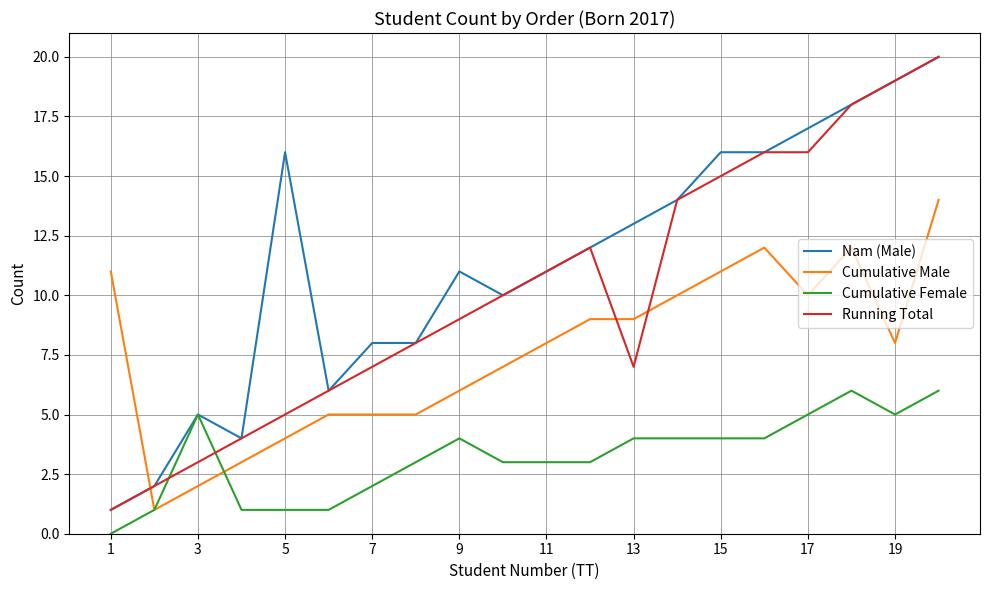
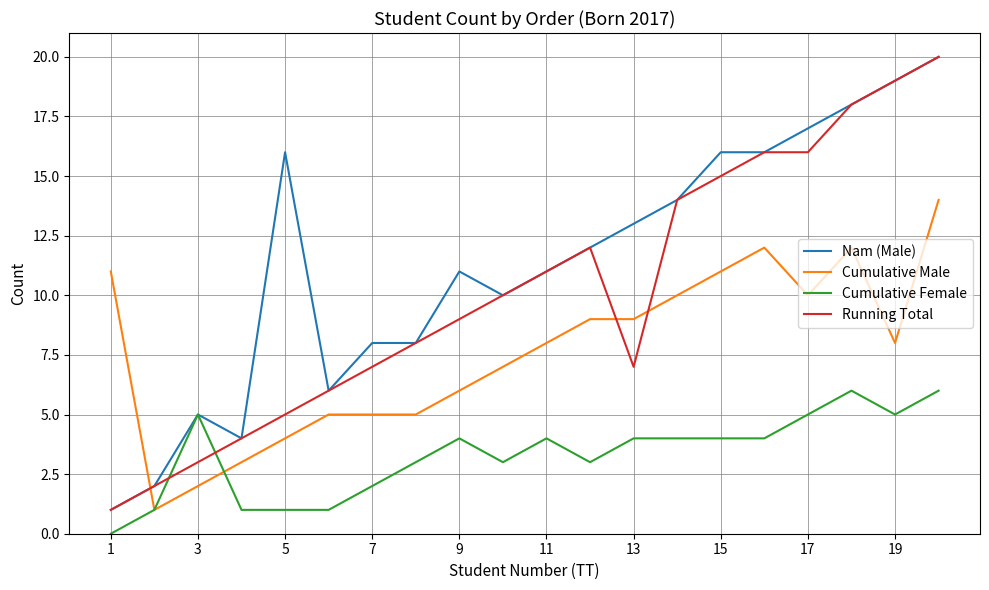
Cumulative Female, 11: 3 -> 4
